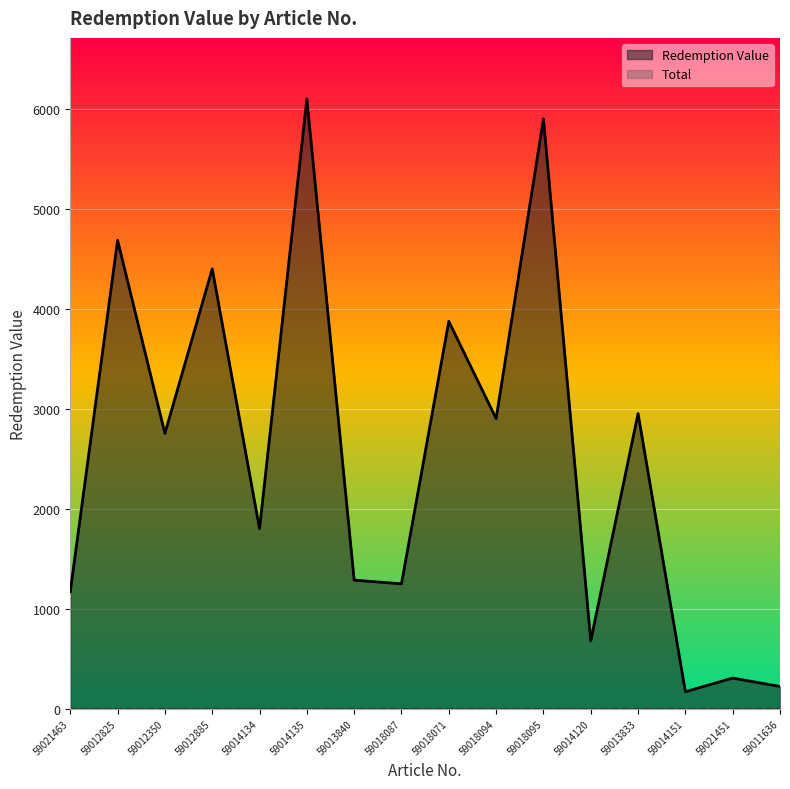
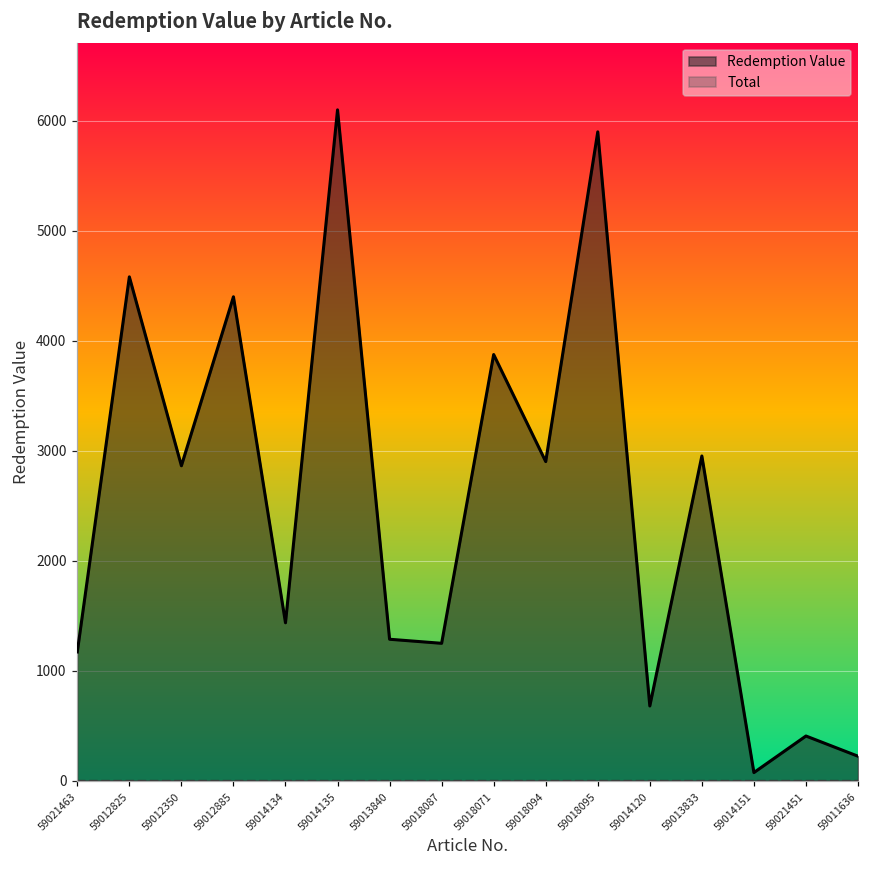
Redemption Value, 59012825: 4700 -> 4600
Redemption Value, 59012350: 2800 -> 2900
Redemption Value, 59014134: 1800 -> 1400
Redemption Value, 59014151: 200 -> 100
Redemption Value, 59021451: 300 -> 400
